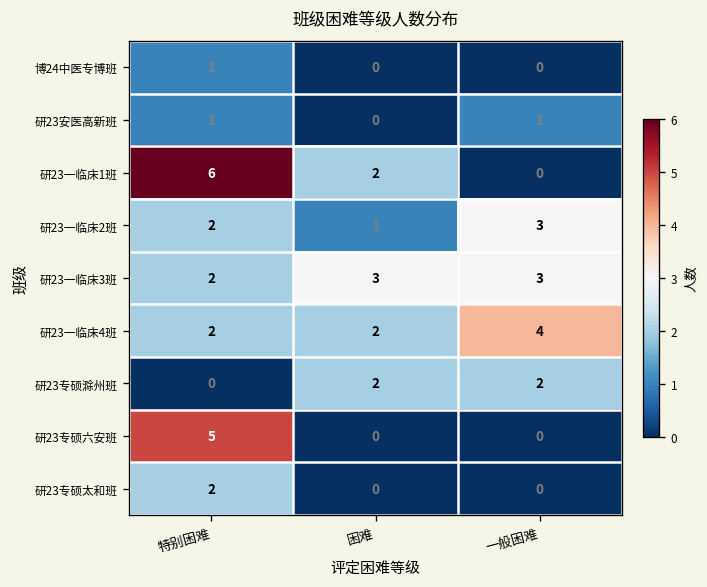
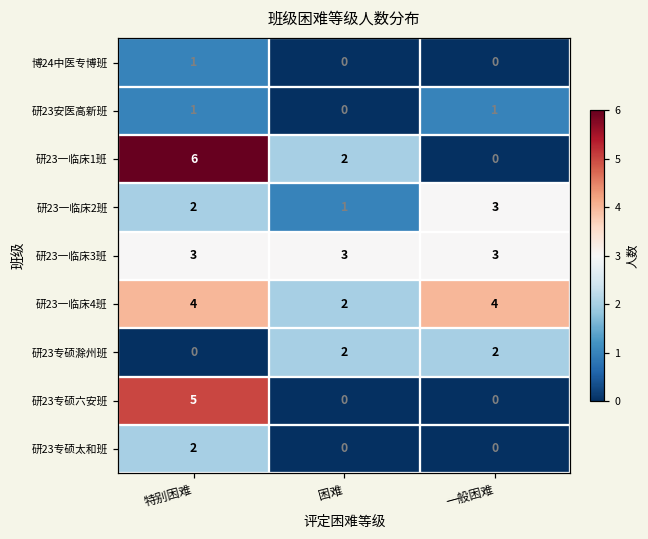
研23一临床3班, 特别困难: 2 -> 3
研23一临床4班, 特别困难: 2 -> 4
